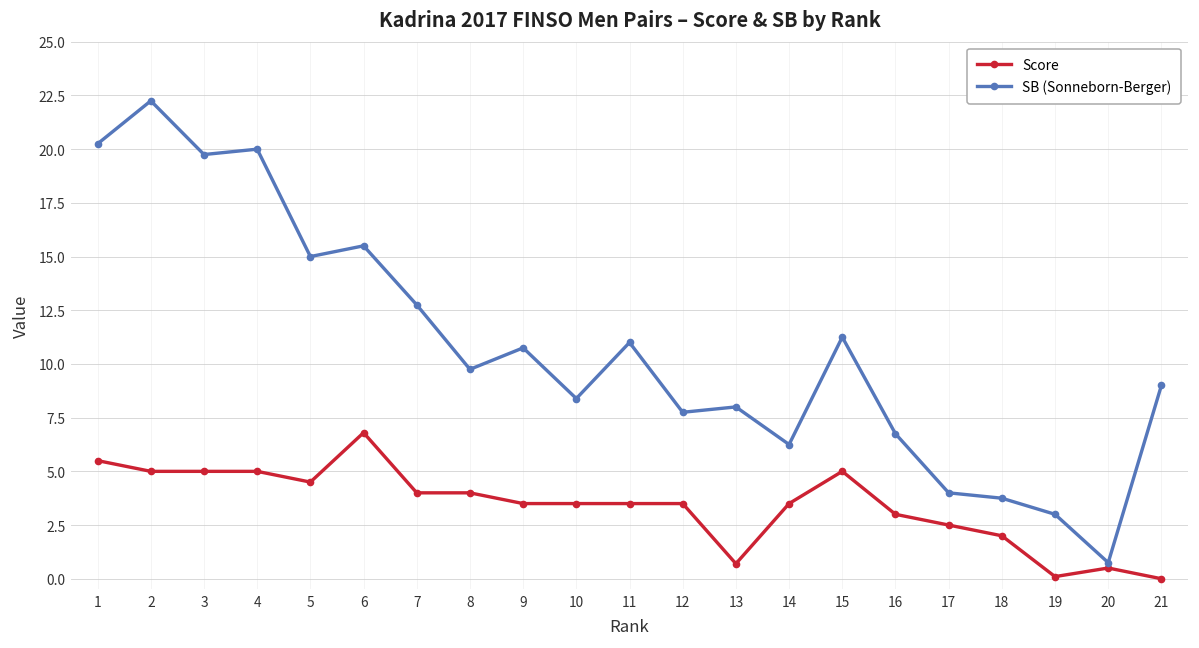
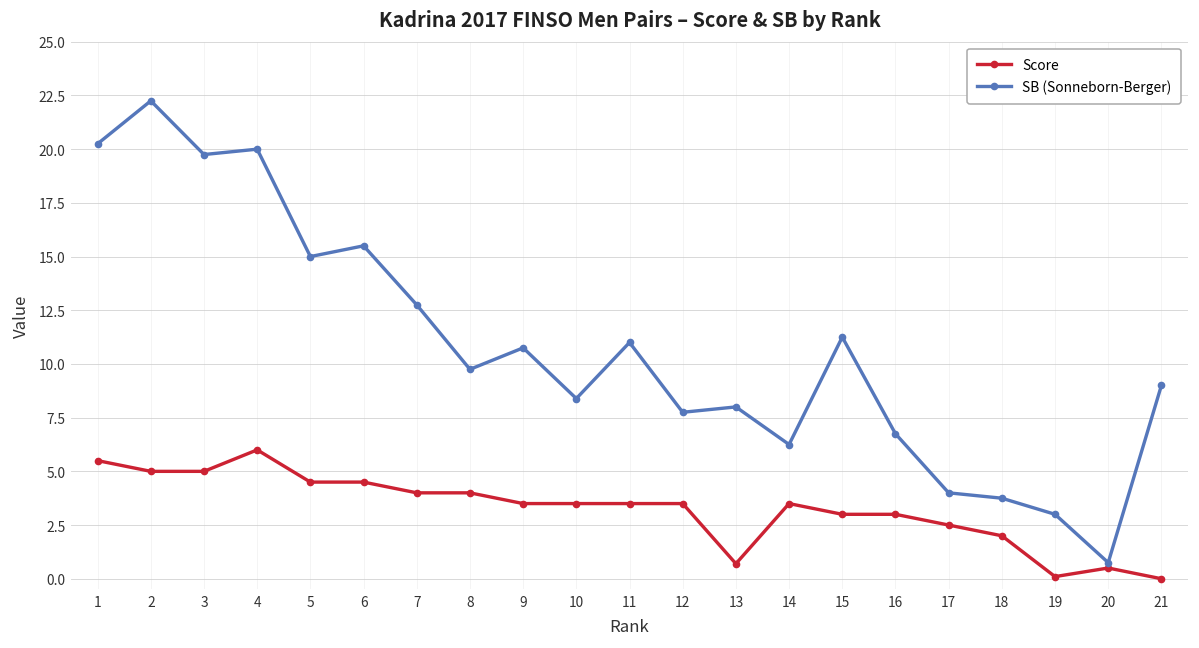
Score, 4: 5 -> 6
Score, 6: 6.8 -> 4.5
Score, 15: 5 -> 3
